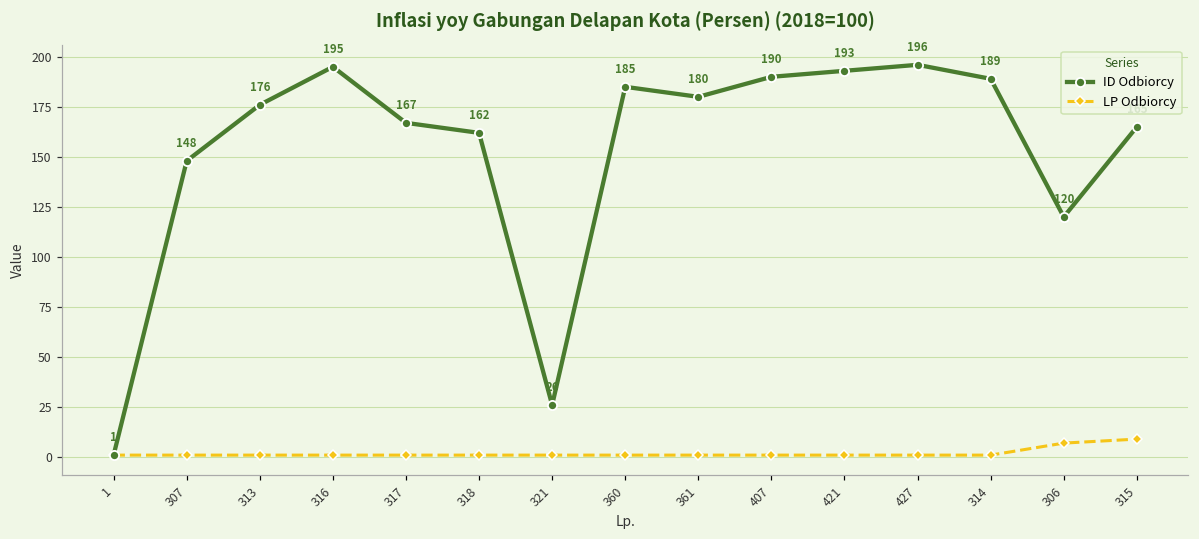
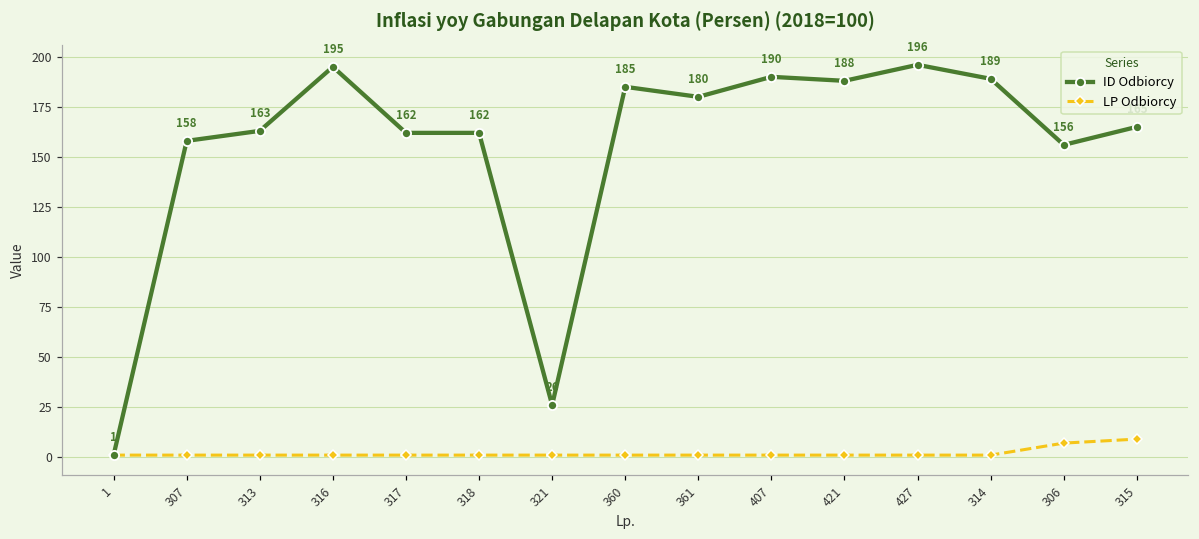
ID Odbiorcy, 307: 148 -> 158
ID Odbiorcy, 313: 176 -> 163
ID Odbiorcy, 317: 167 -> 162
ID Odbiorcy, 421: 193 -> 188
ID Odbiorcy, 306: 120 -> 156
